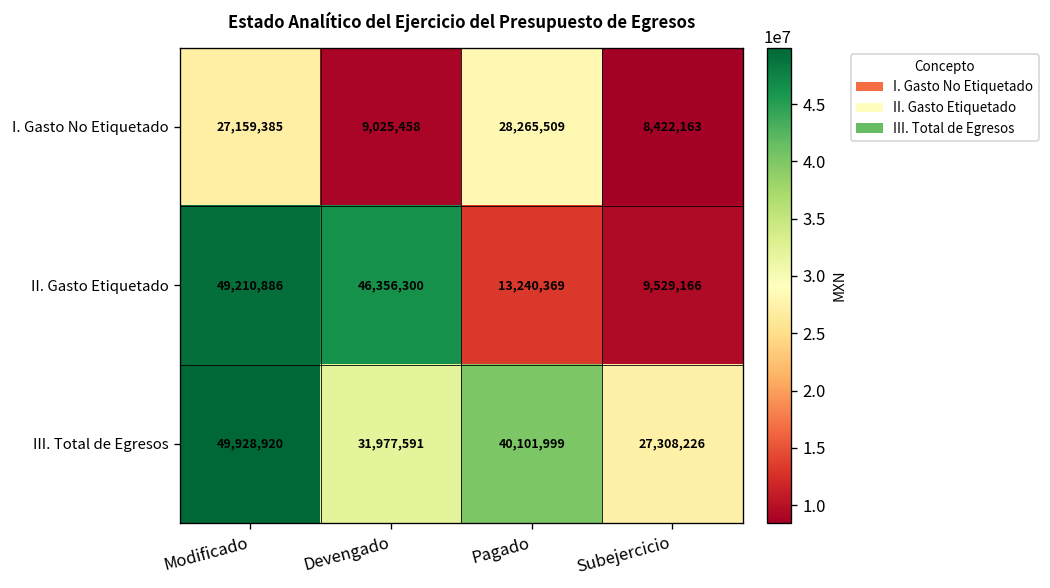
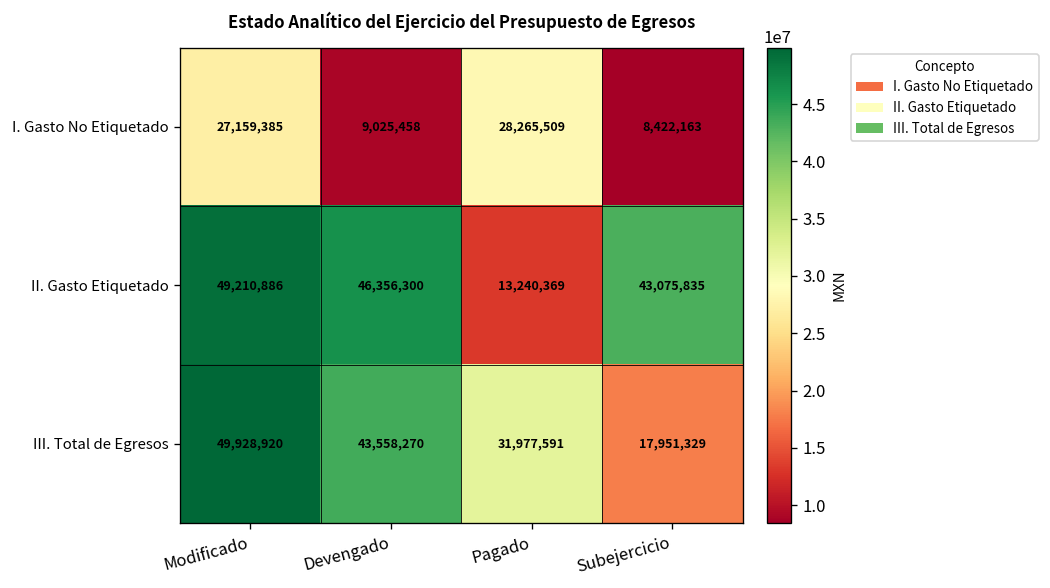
II. Gasto Etiquetado, Subejercicio: 9,529,166 -> 43,075,835
III. Total de Egresos, Devengado: 31,977,591 -> 43,558,270
III. Total de Egresos, Pagado: 40,101,999 -> 31,977,591
III. Total de Egresos, Subejercicio: 27,308,226 -> 17,951,329
